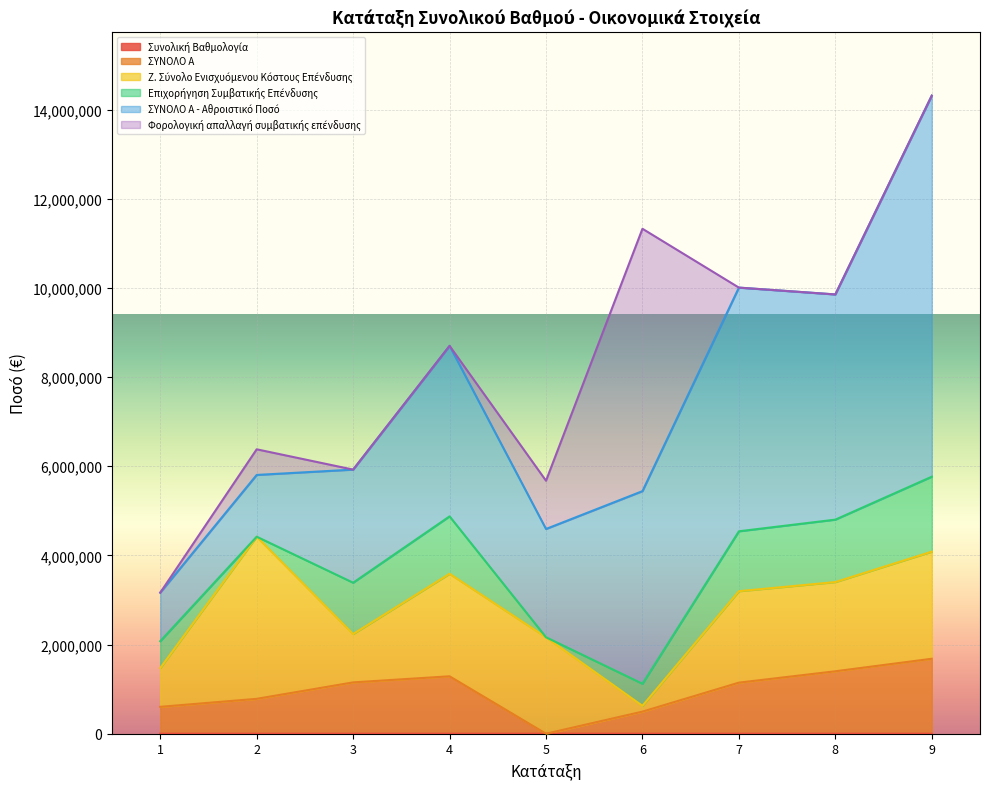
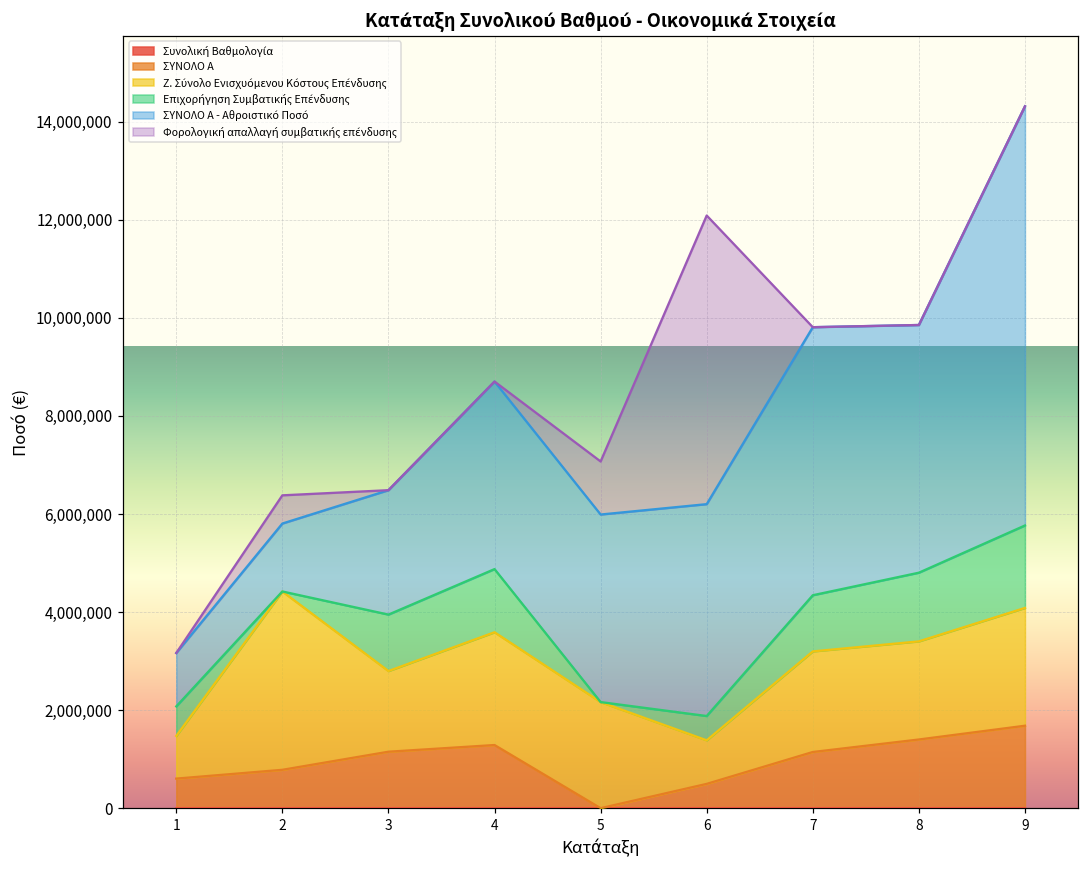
Ζ. Σύνολο Ενισχυόμενου Κόστους Επένδυσης, 3: 1,100,000 -> 1,600,000
ΣΥΝΟΛΟ Α - Αθροιστικό Ποσό, 5: 2,400,000 -> 3,800,000
Ζ. Σύνολο Ενισχυόμενου Κόστους Επένδυσης, 6: 100,000 -> 900,000
Επιχορήγηση Συμβατικής Επένδυσης, 7: 1,300,000 -> 1,100,000
